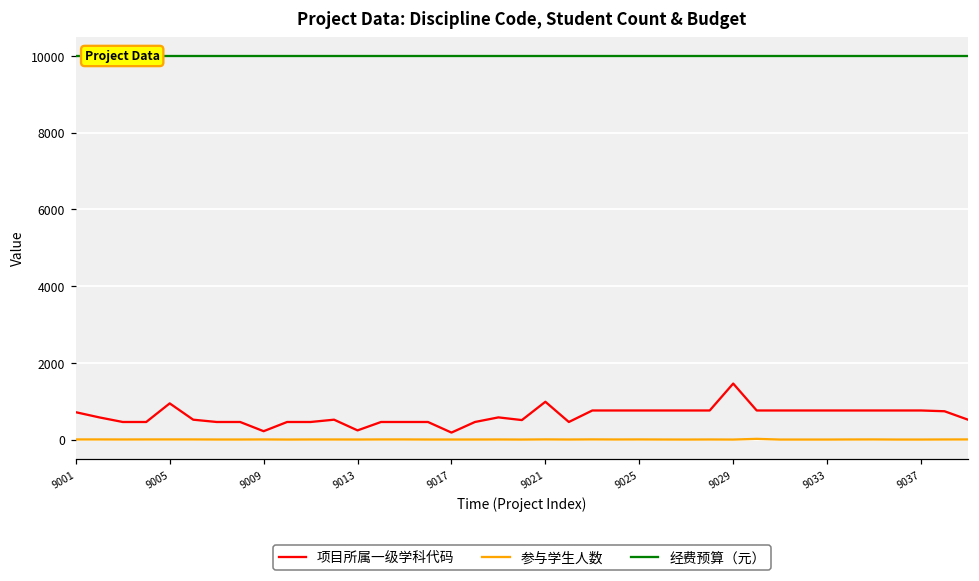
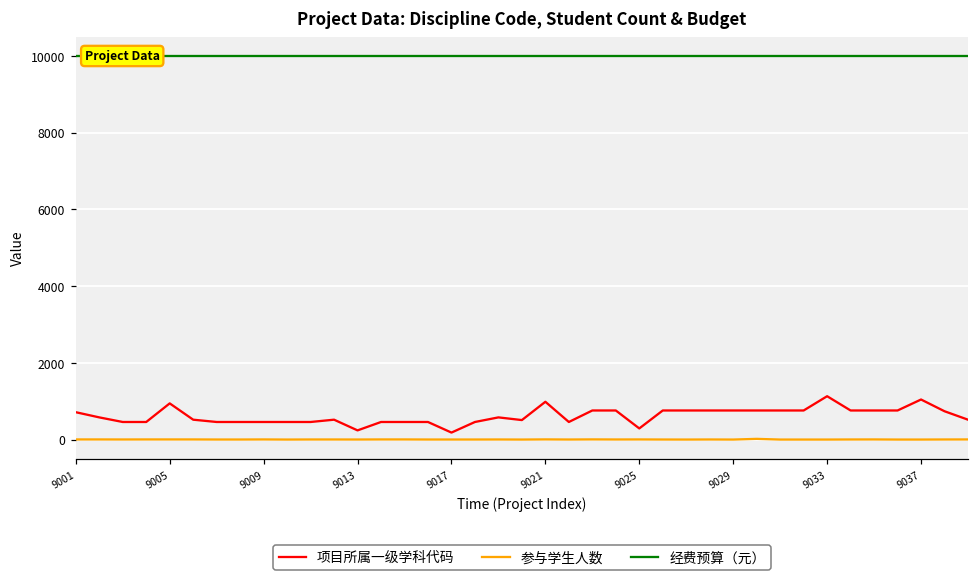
项目所属一级学科代码, 9009: 200 -> 500
项目所属一级学科代码, 9025: 800 -> 300
项目所属一级学科代码, 9029: 1500 -> 800
项目所属一级学科代码, 9033: 800 -> 1100
项目所属一级学科代码, 9037: 800 -> 1000
